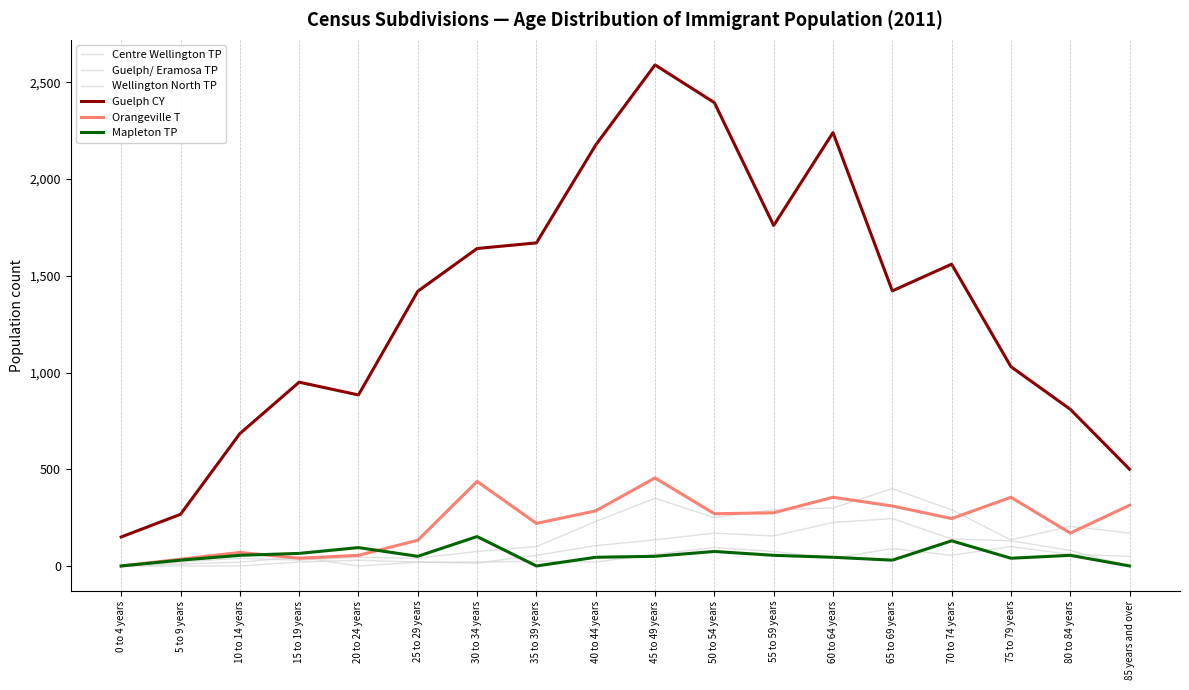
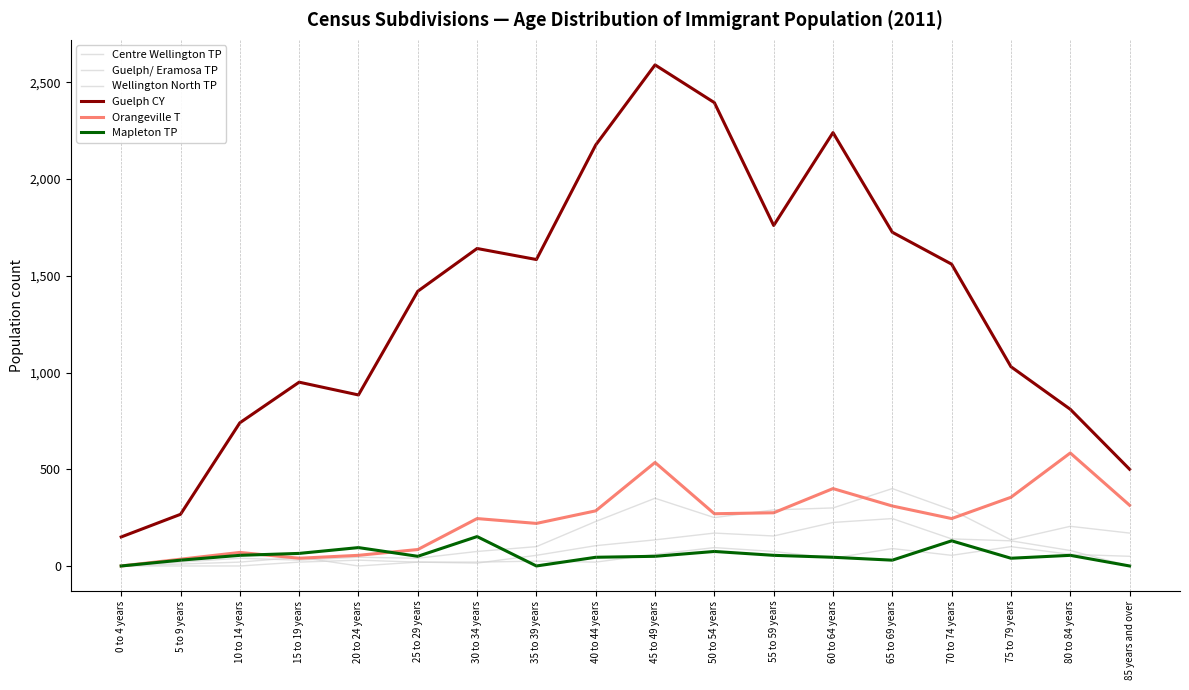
Guelph CY, 10 to 14 years: 680 -> 740
Orangeville T, 25 to 29 years: 130 -> 90
Orangeville T, 30 to 34 years: 440 -> 250
Guelph CY, 35 to 39 years: 1,670 -> 1,580
Orangeville T, 45 to 49 years: 460 -> 540
Orangeville T, 60 to 64 years: 360 -> 400
Guelph CY, 65 to 69 years: 1,420 -> 1,730
Orangeville T, 80 to 84 years: 170 -> 580
